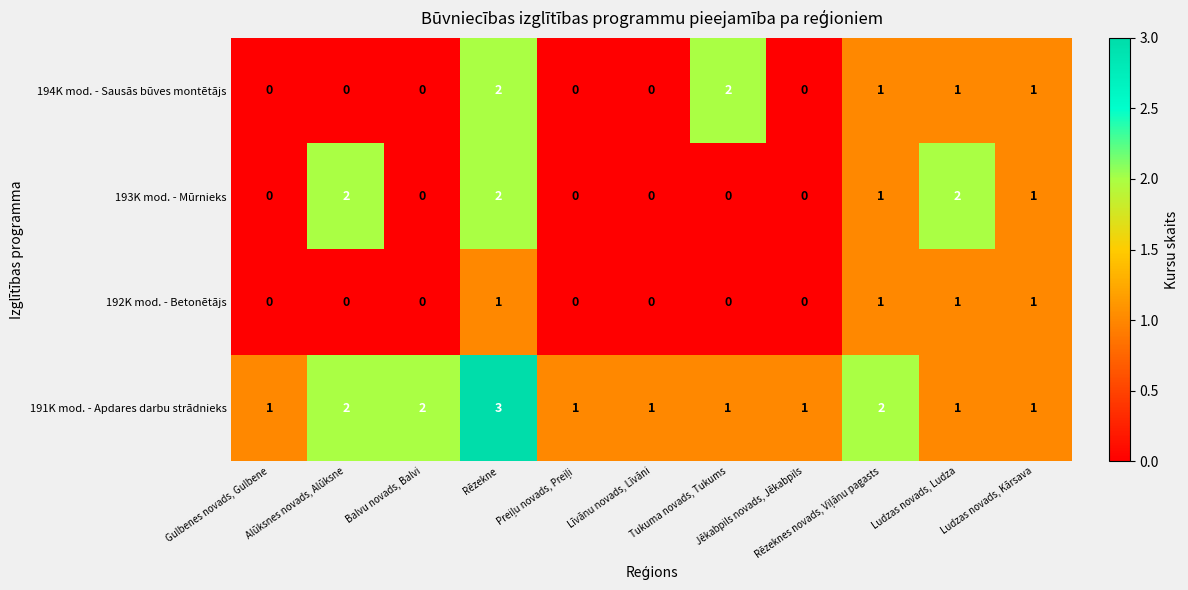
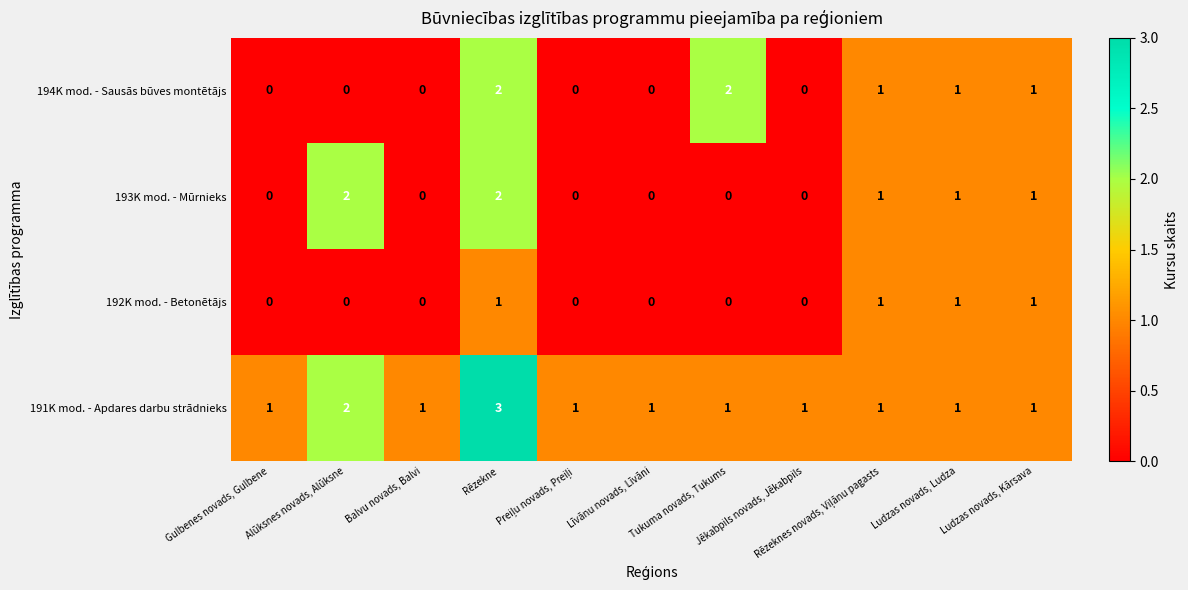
193K mod. - Mūrnieks, Ludzas novads, Ludza: 2 -> 1
191K mod. - Apdares darbu strādnieks, Balvu novads, Balvi: 2 -> 1
191K mod. - Apdares darbu strādnieks, Rēzeknes novads, Viļānu pagasts: 2 -> 1
